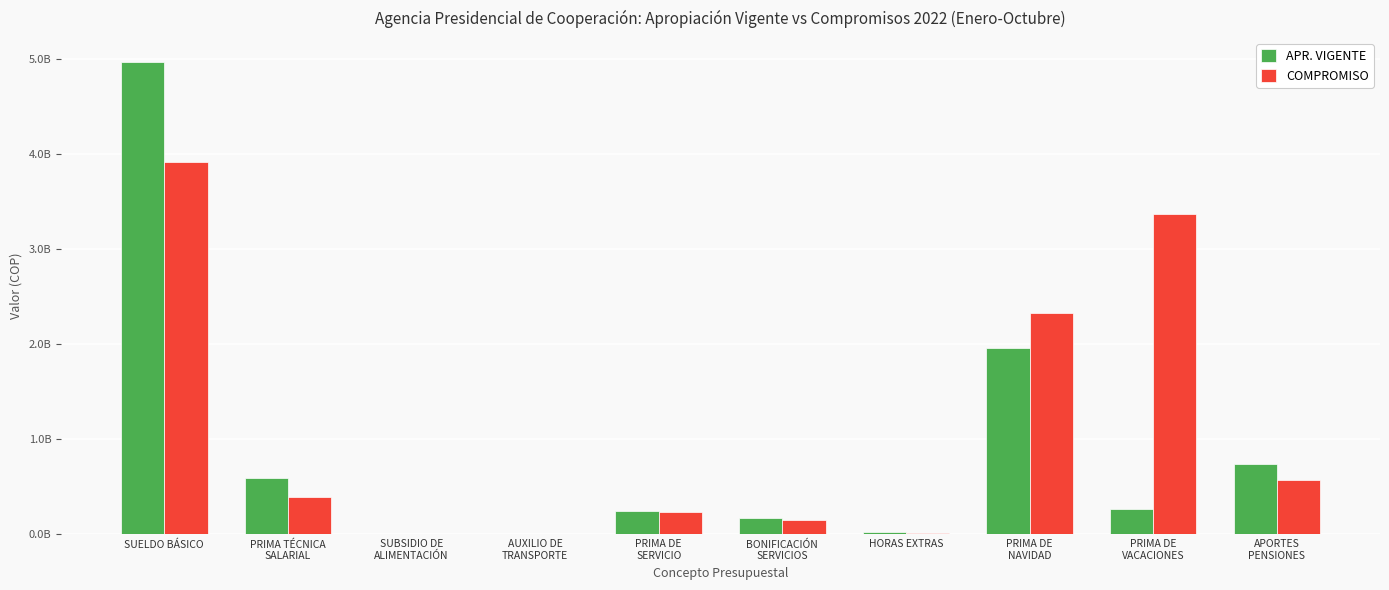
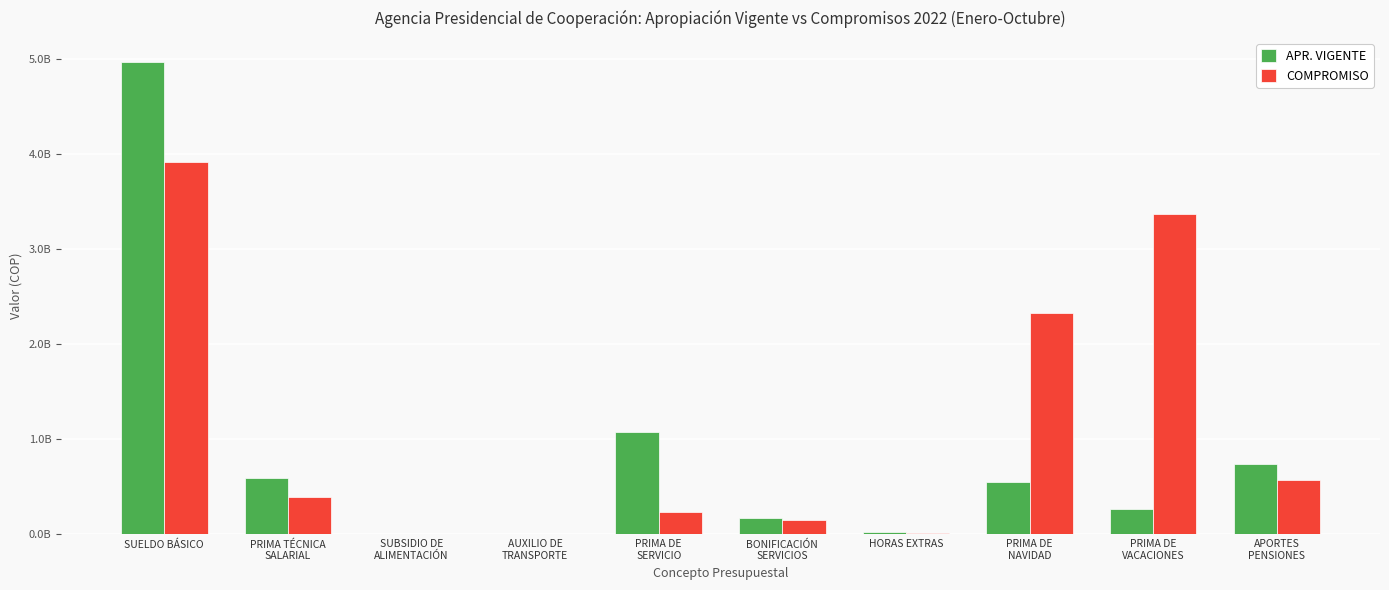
APR. VIGENTE, PRIMA DE SERVICIO: 300000000 -> 1100000000
APR. VIGENTE, PRIMA DE NAVIDAD: 2000000000 -> 500000000
